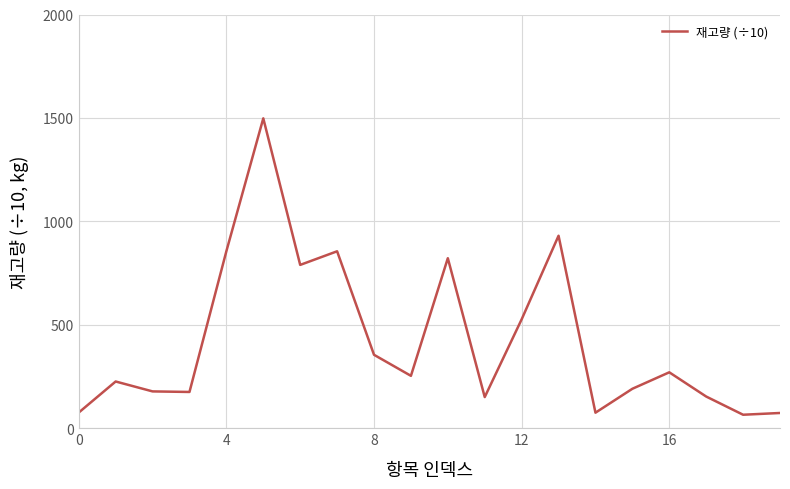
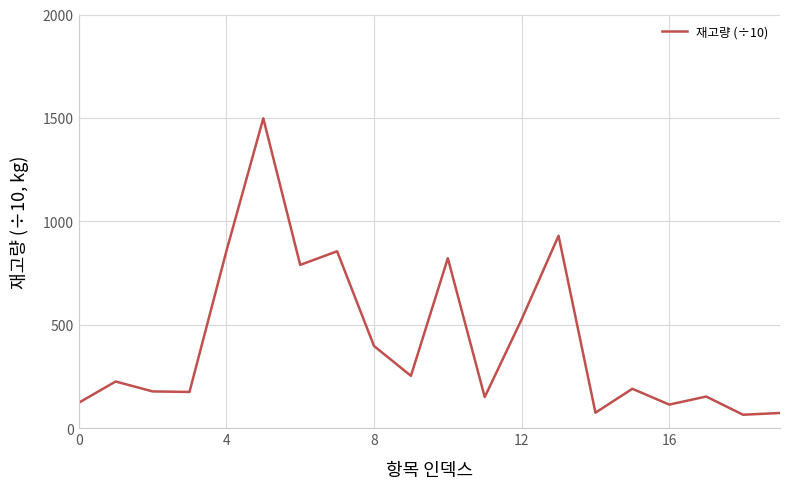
0: 80 -> 120
8: 360 -> 400
16: 270 -> 110
